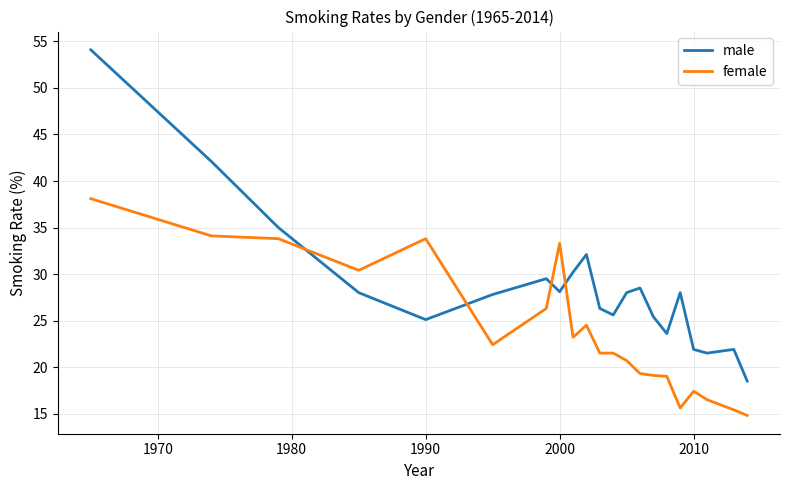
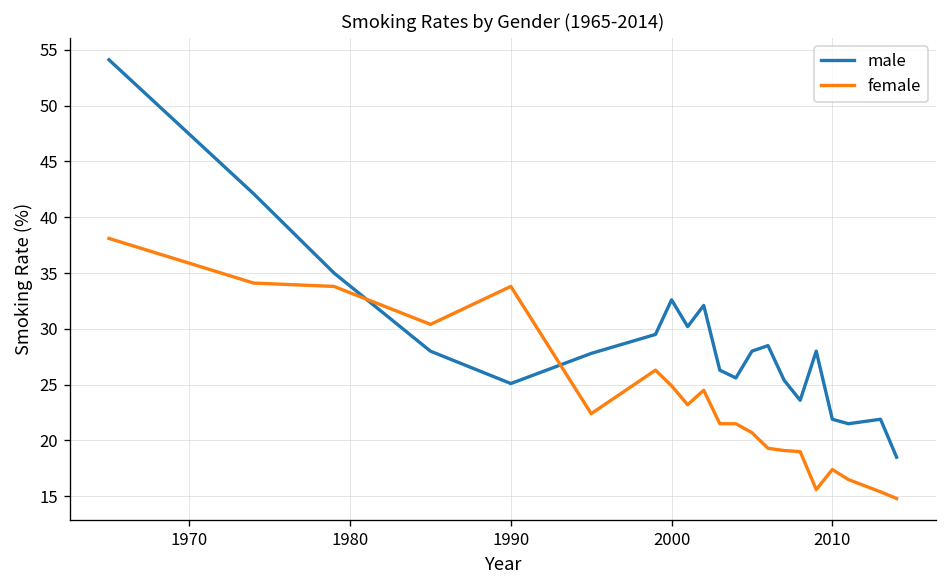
male, 2000: 28 -> 33
female, 2000: 33 -> 25
